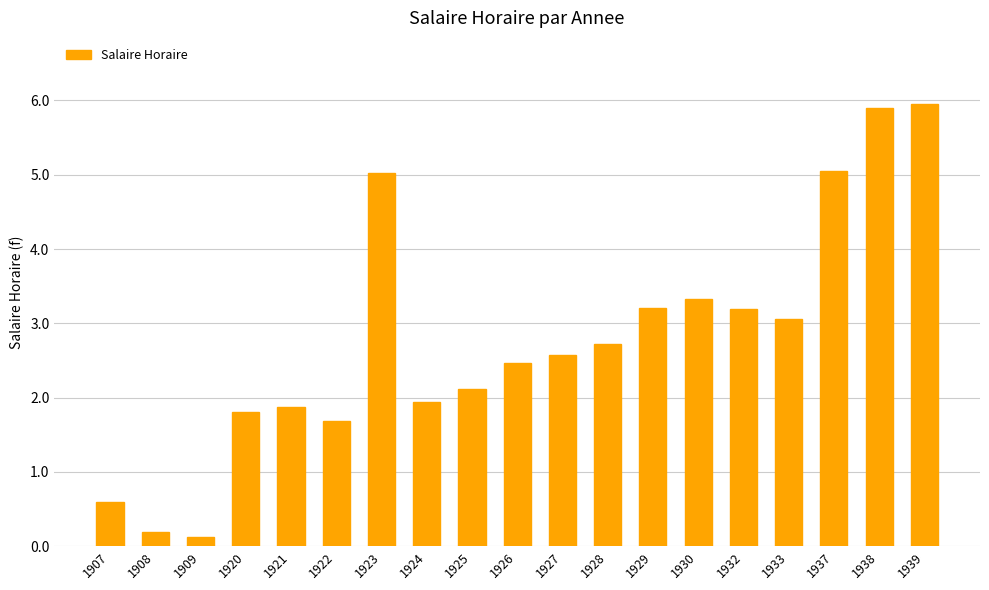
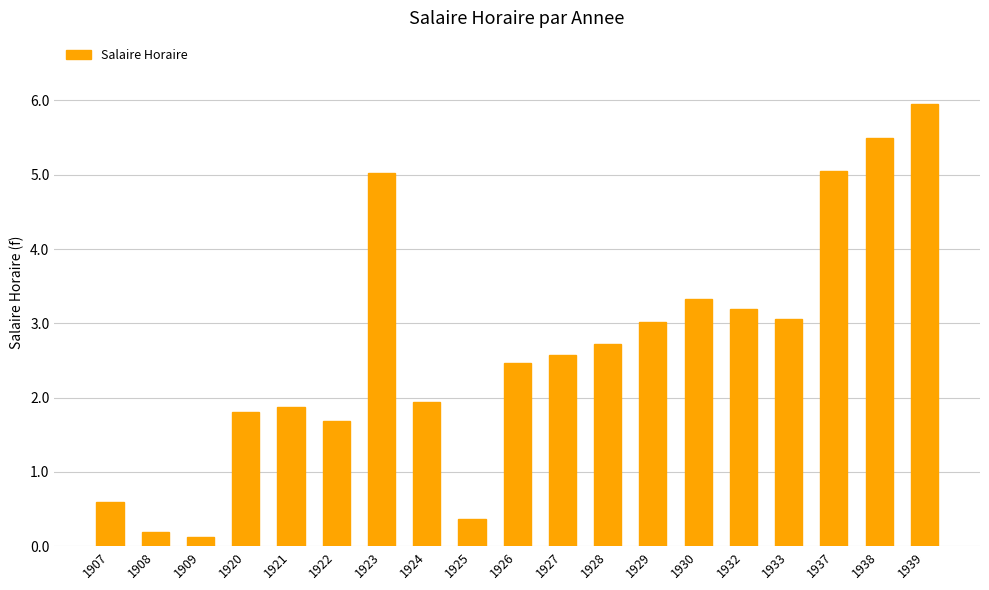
1925: 2.1 -> 0.4
1929: 3.2 -> 3.0
1938: 5.9 -> 5.5
